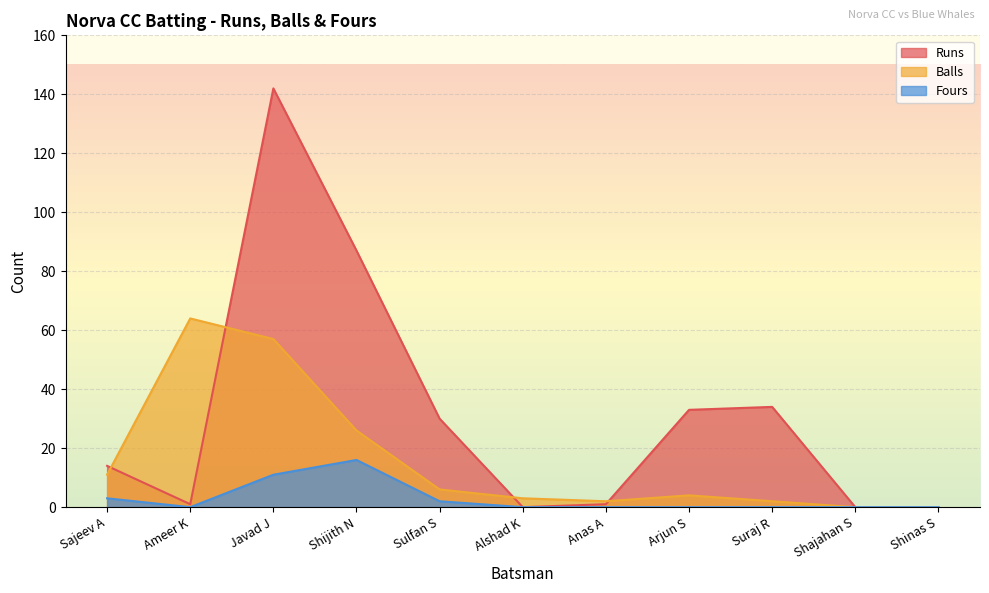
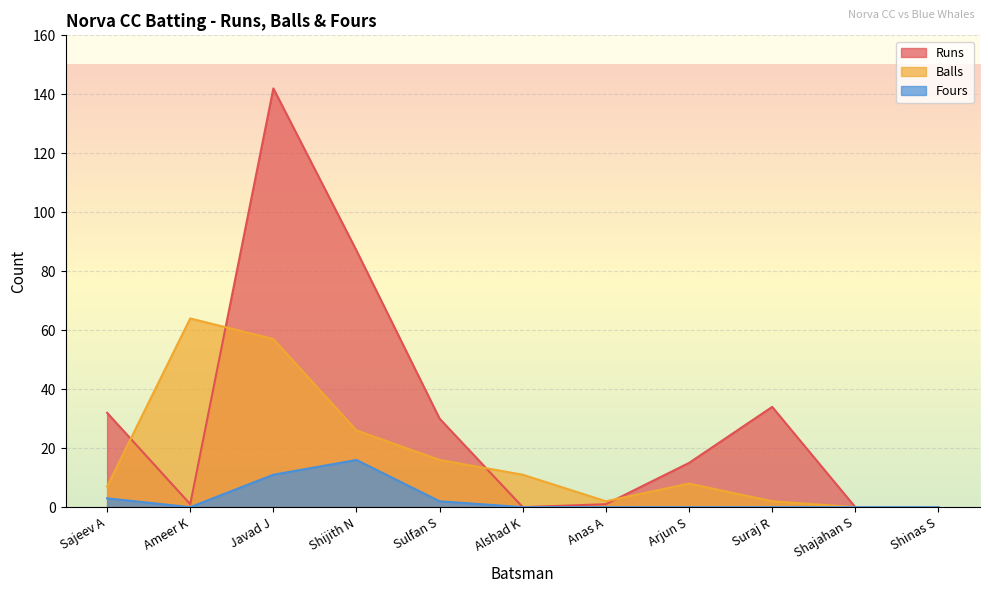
Runs, Sajeev A: 14 -> 32
Balls, Sajeev A: 11 -> 7
Balls, Sulfan S: 6 -> 16
Balls, Alshad K: 3 -> 11
Runs, Arjun S: 33 -> 15
Balls, Arjun S: 4 -> 8
